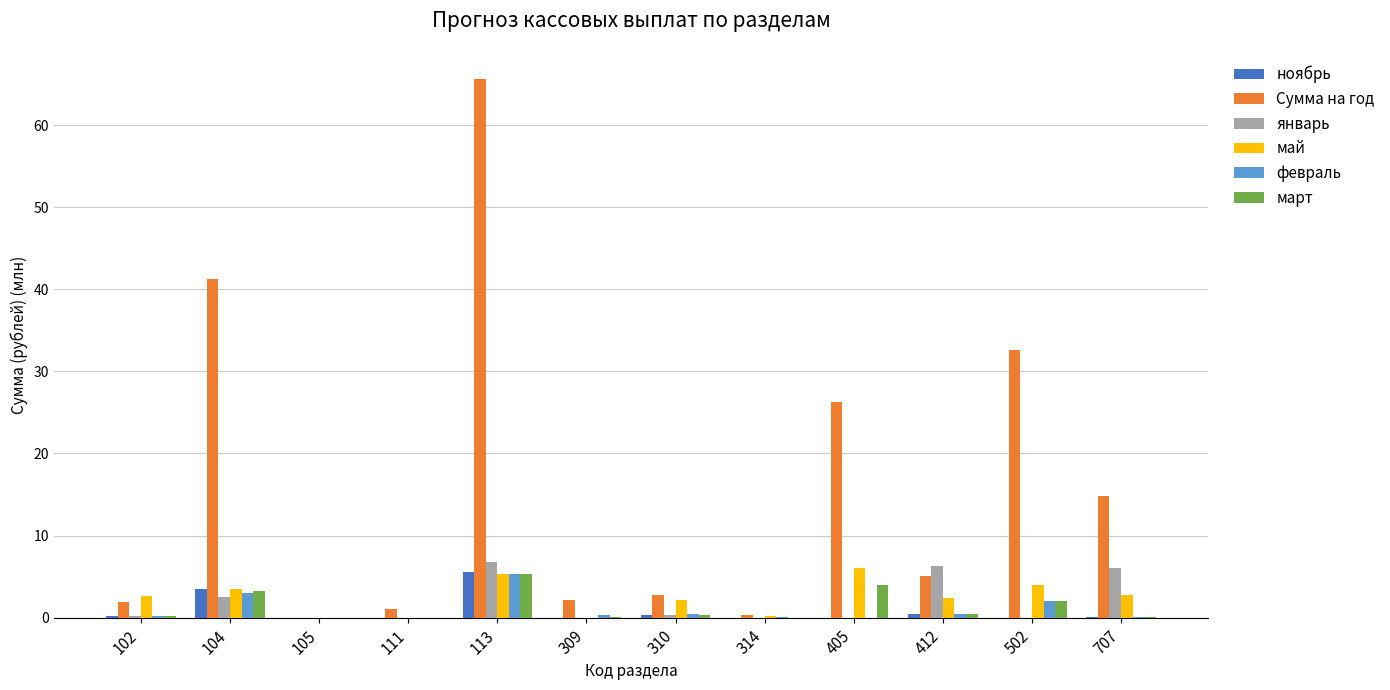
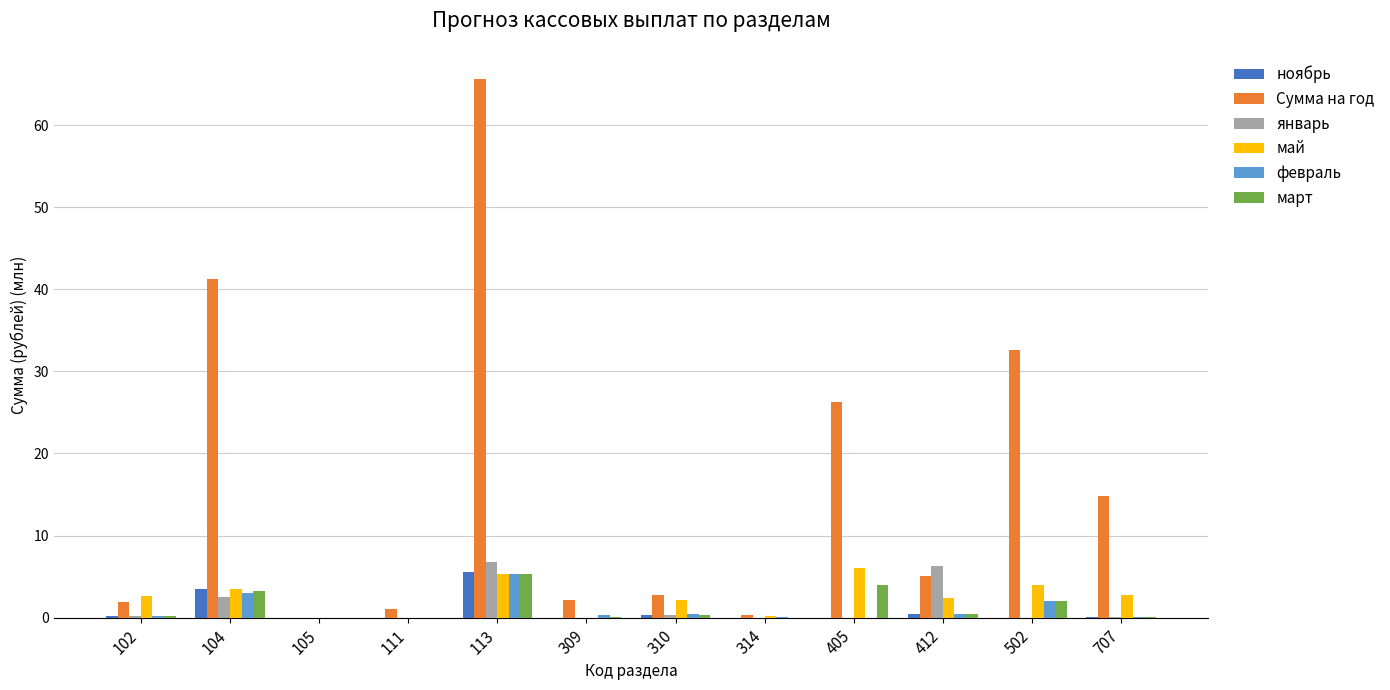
январь, 707: 6 -> 0
